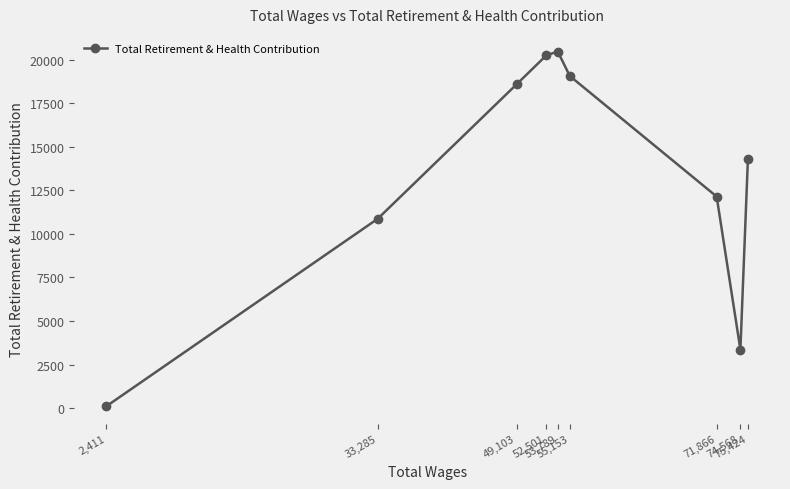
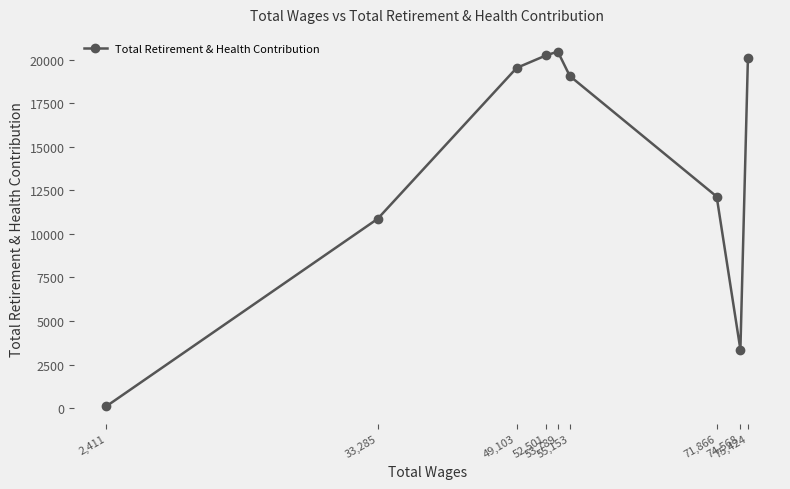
49,103: 18600 -> 19500
75,424: 14300 -> 20100
